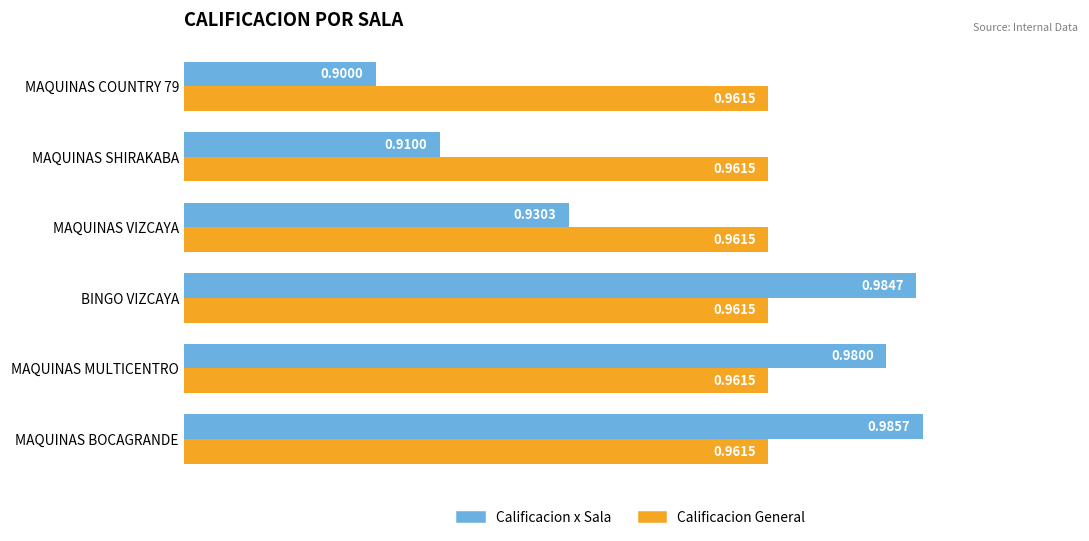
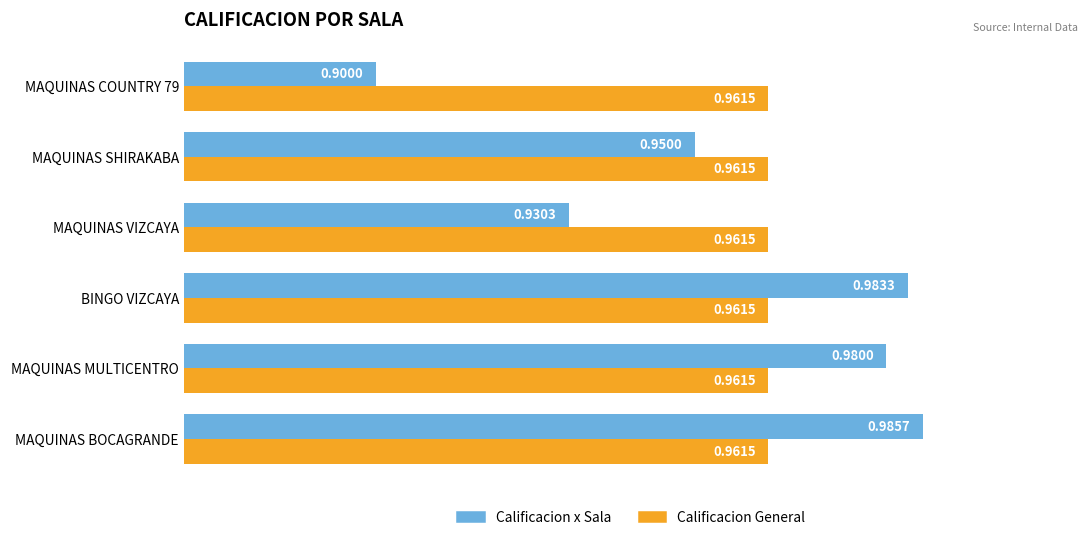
Calificacion x Sala, MAQUINAS SHIRAKABA: 0.9100 -> 0.9500
Calificacion x Sala, BINGO VIZCAYA: 0.9847 -> 0.9833
